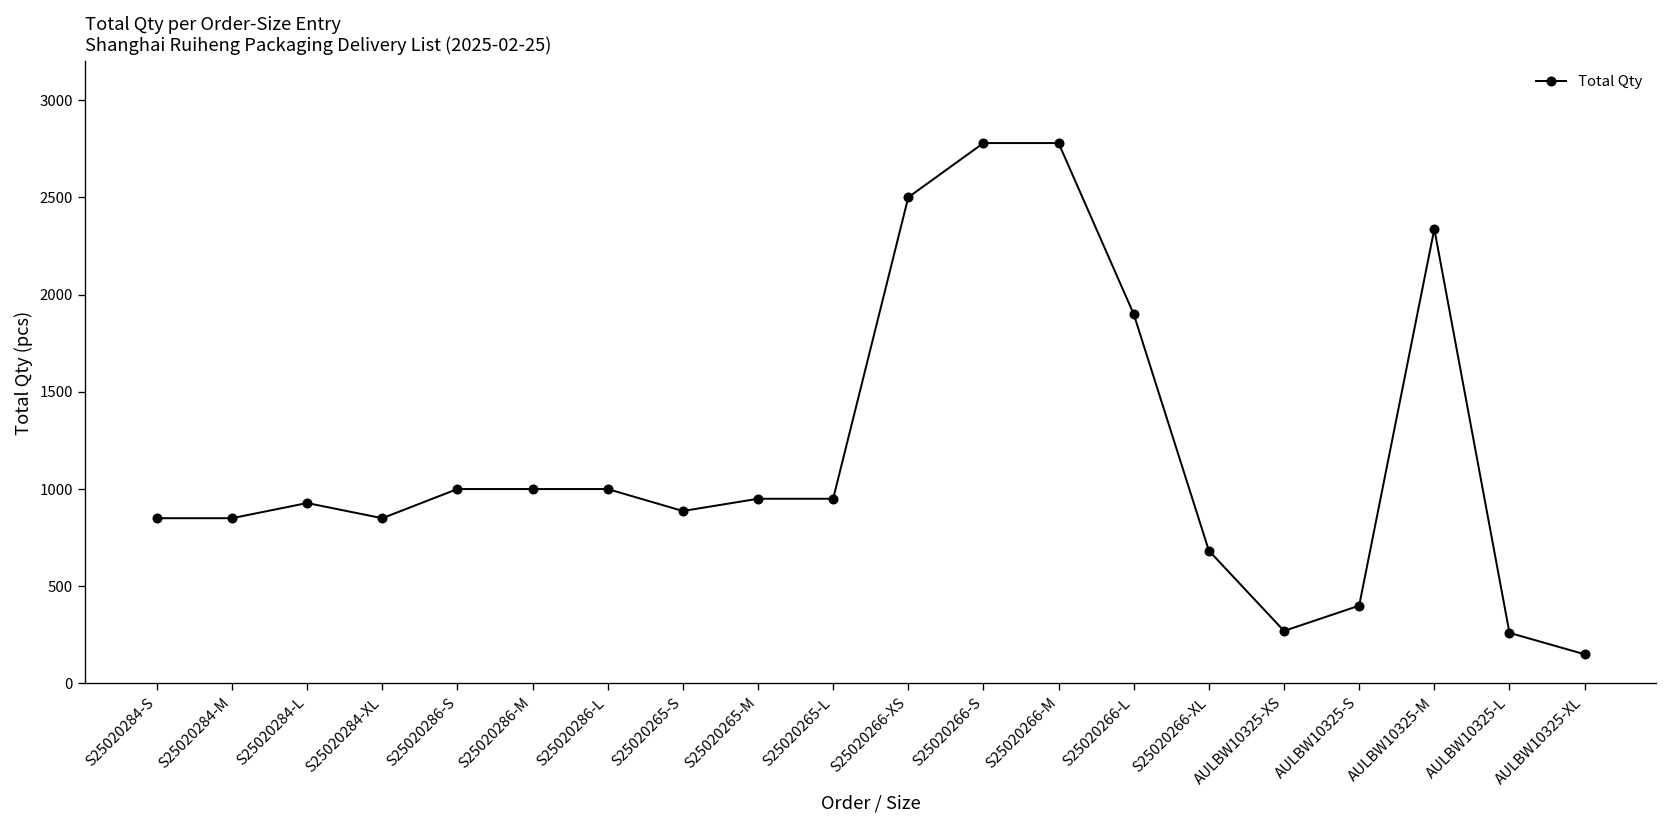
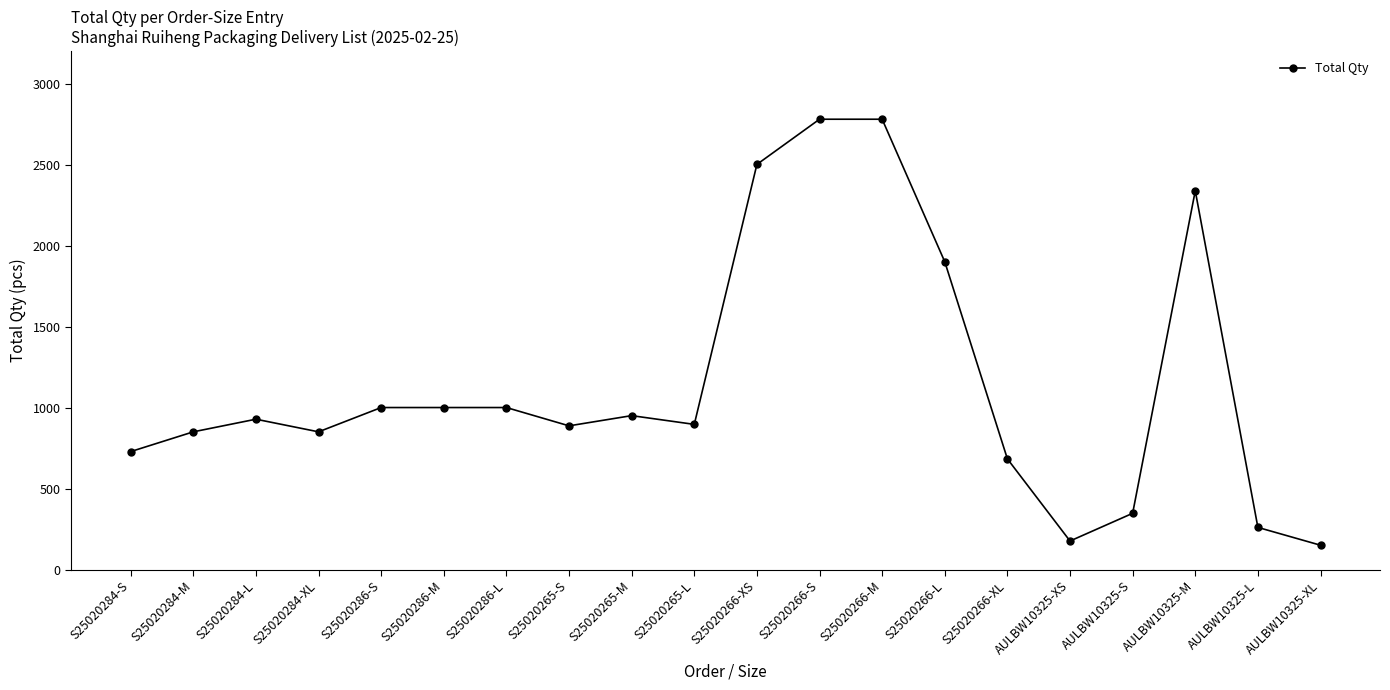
S25020284-S: 850 -> 730
S25020265-L: 950 -> 900
AULBW10325-XS: 270 -> 180
AULBW10325-S: 400 -> 350
